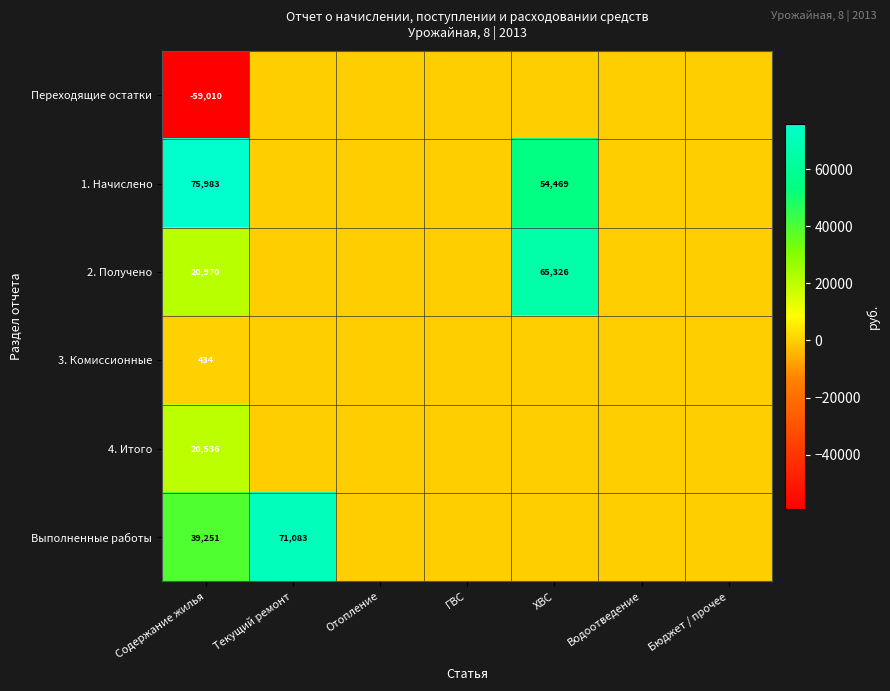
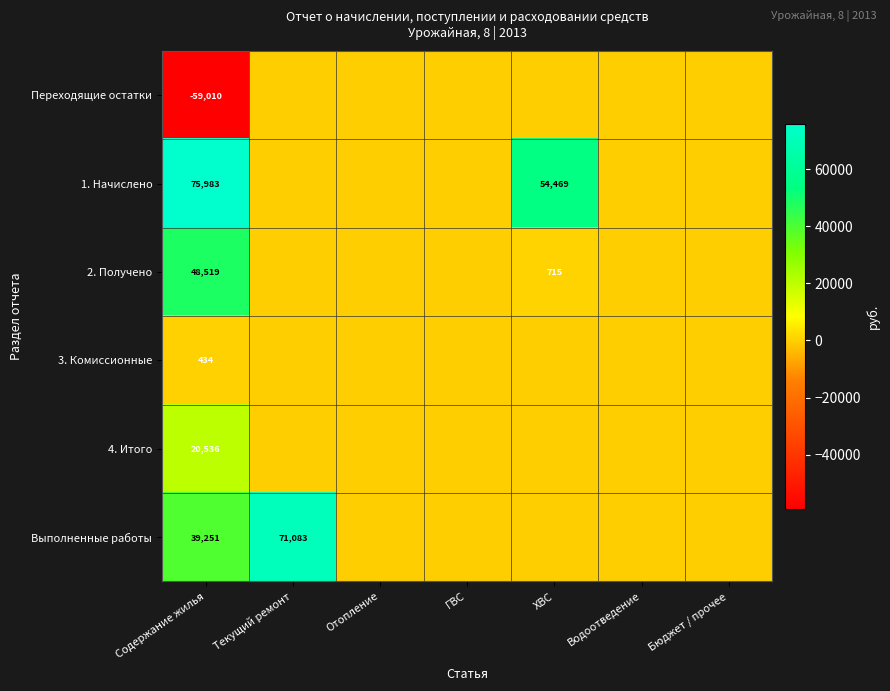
2. Получено, Содержание жилья: 20,970 -> 48,519
2. Получено, ХВС: 65,326 -> 715
